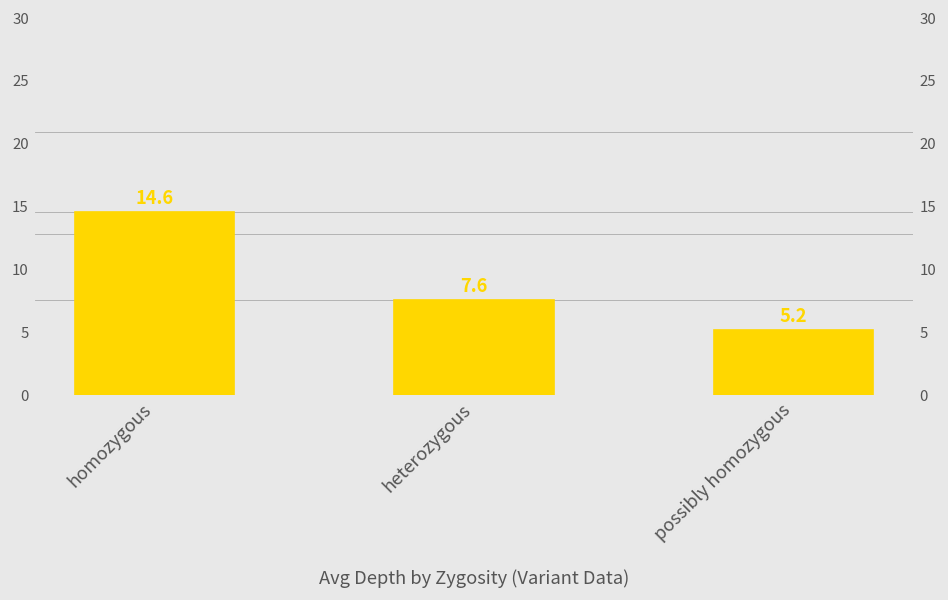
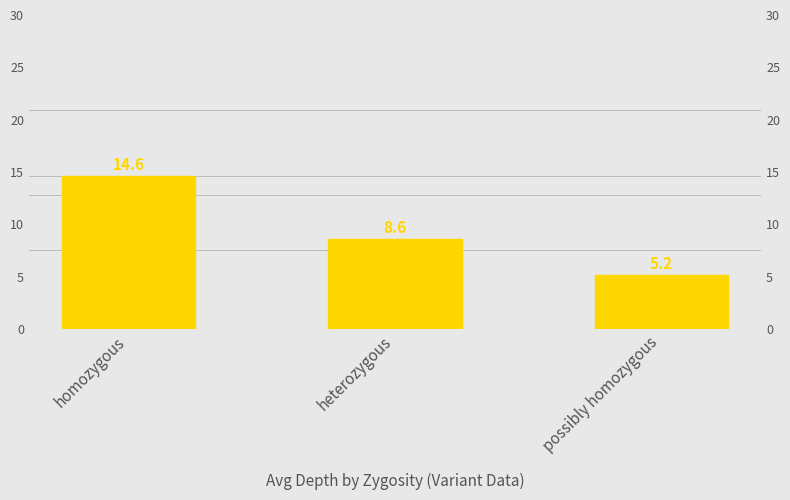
heterozygous: 7.6 -> 8.6
